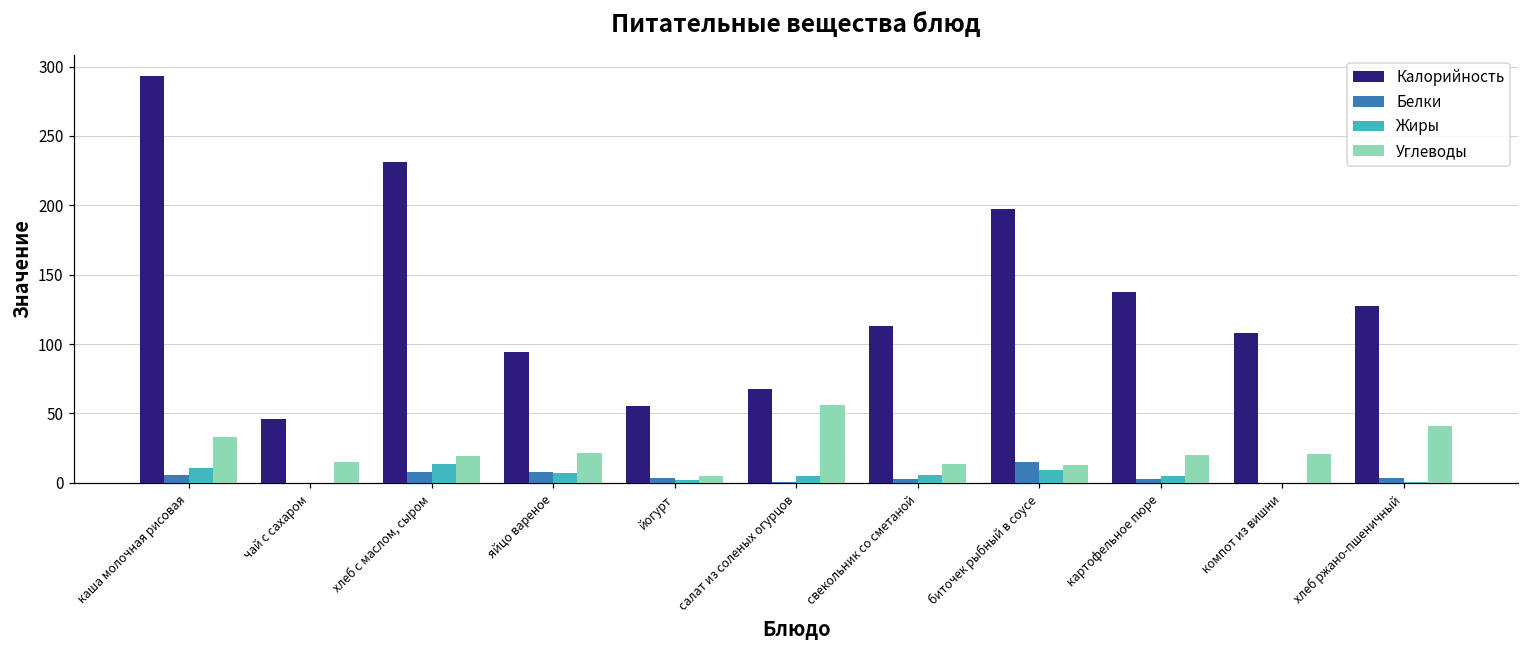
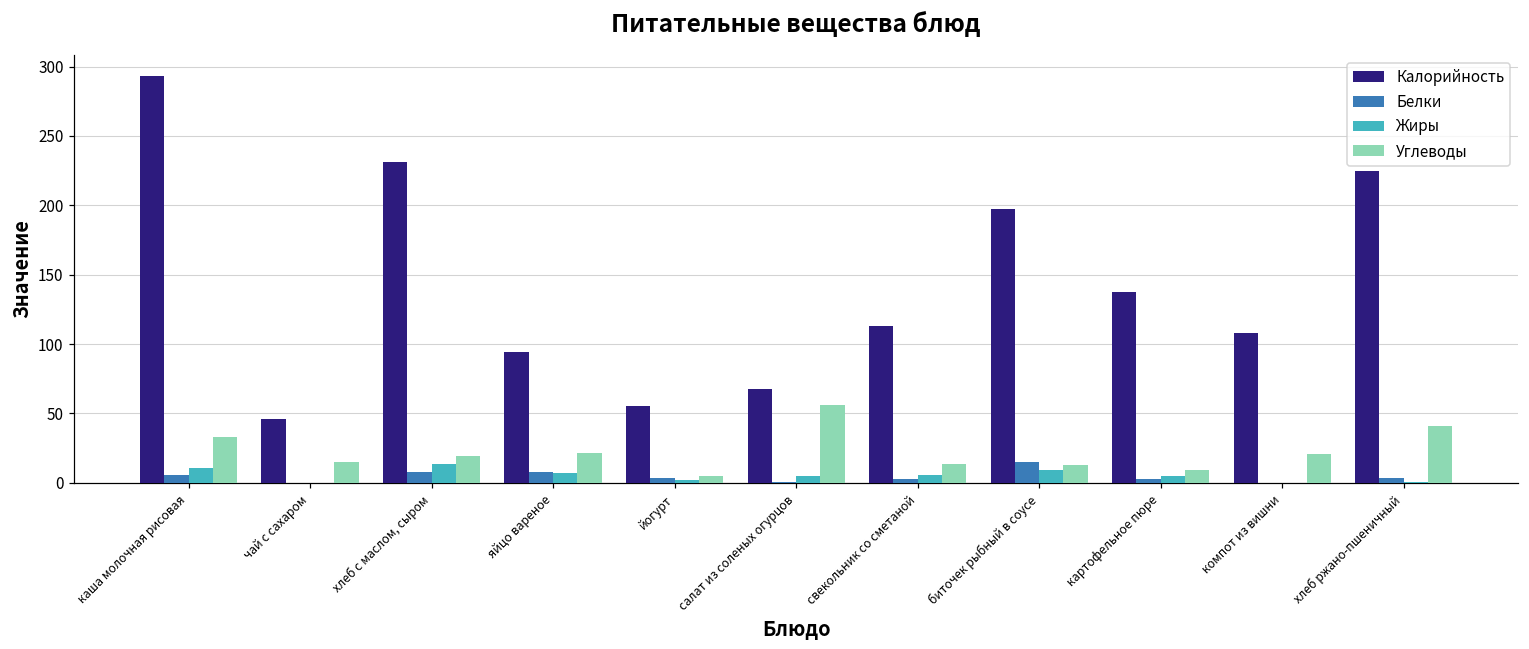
Углеводы, картофельное пюре: 20 -> 10
Калорийность, хлеб ржано-пшеничный: 127 -> 224
